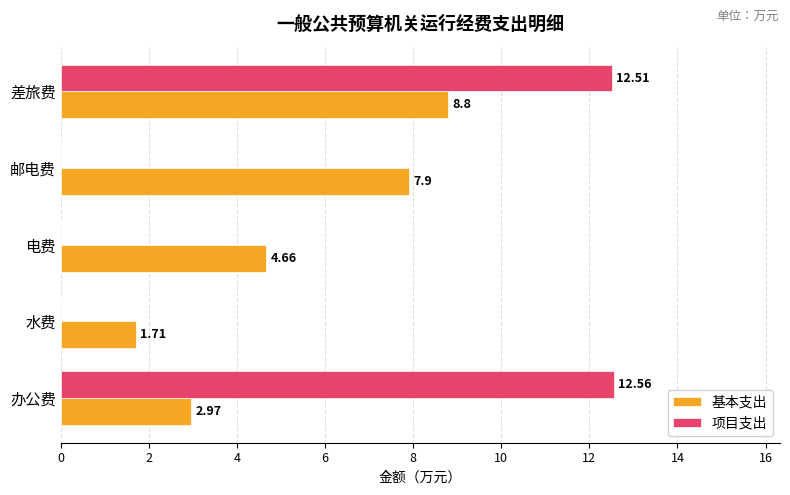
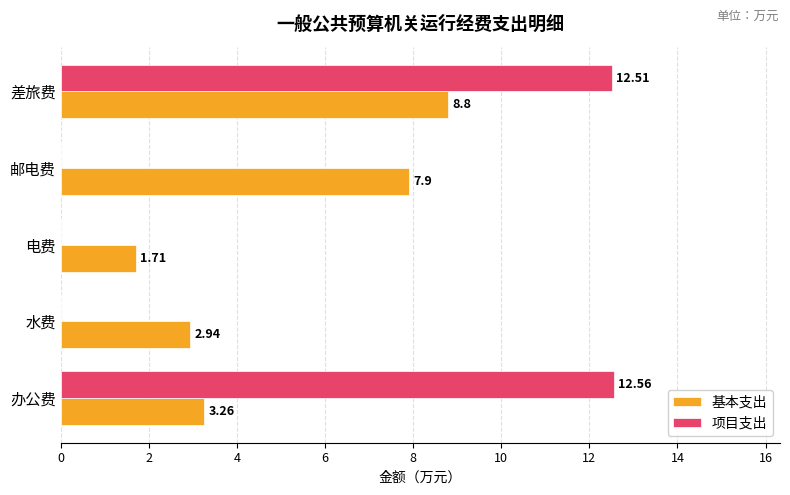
基本支出, 电费: 4.66 -> 1.71
基本支出, 水费: 1.71 -> 2.94
基本支出, 办公费: 2.97 -> 3.26
